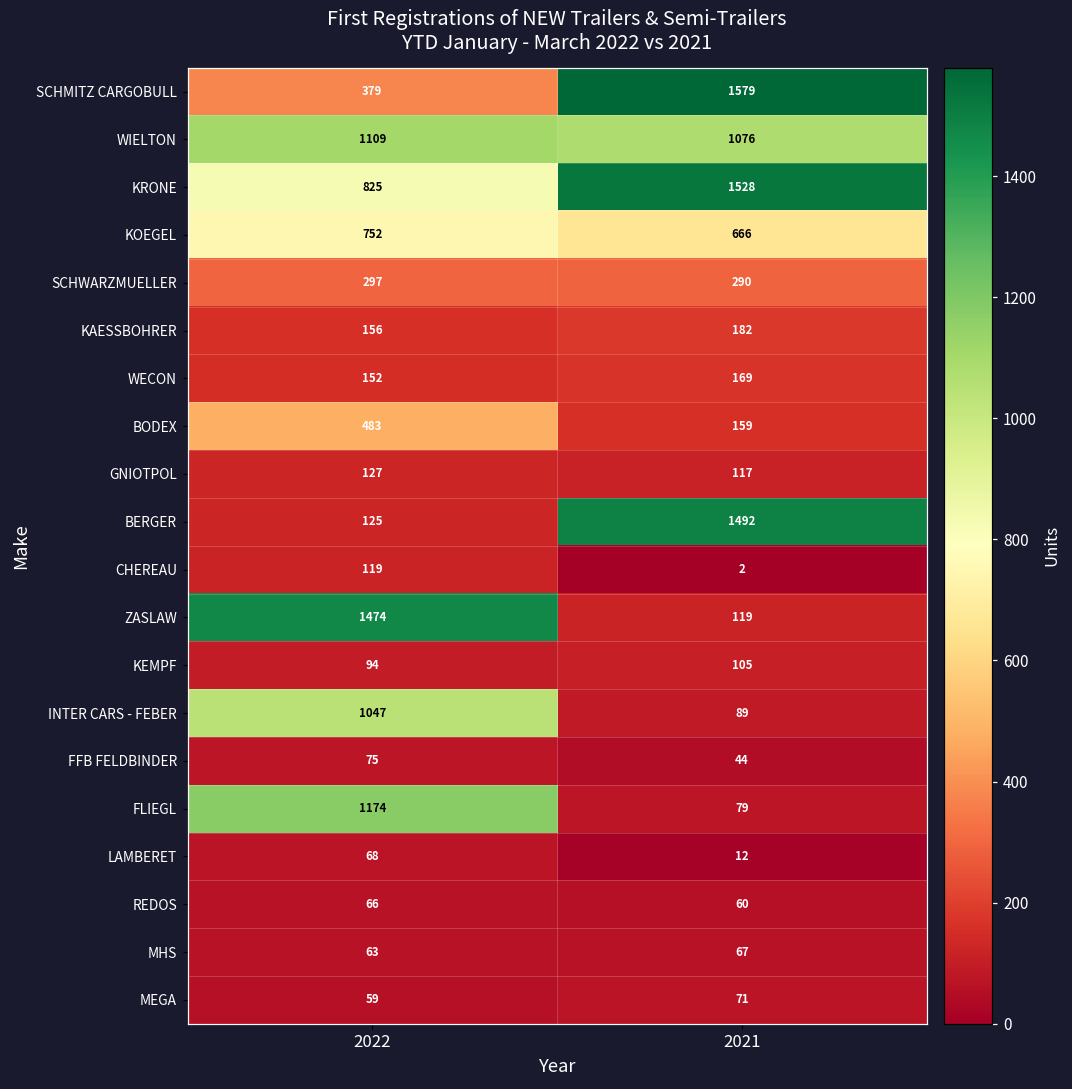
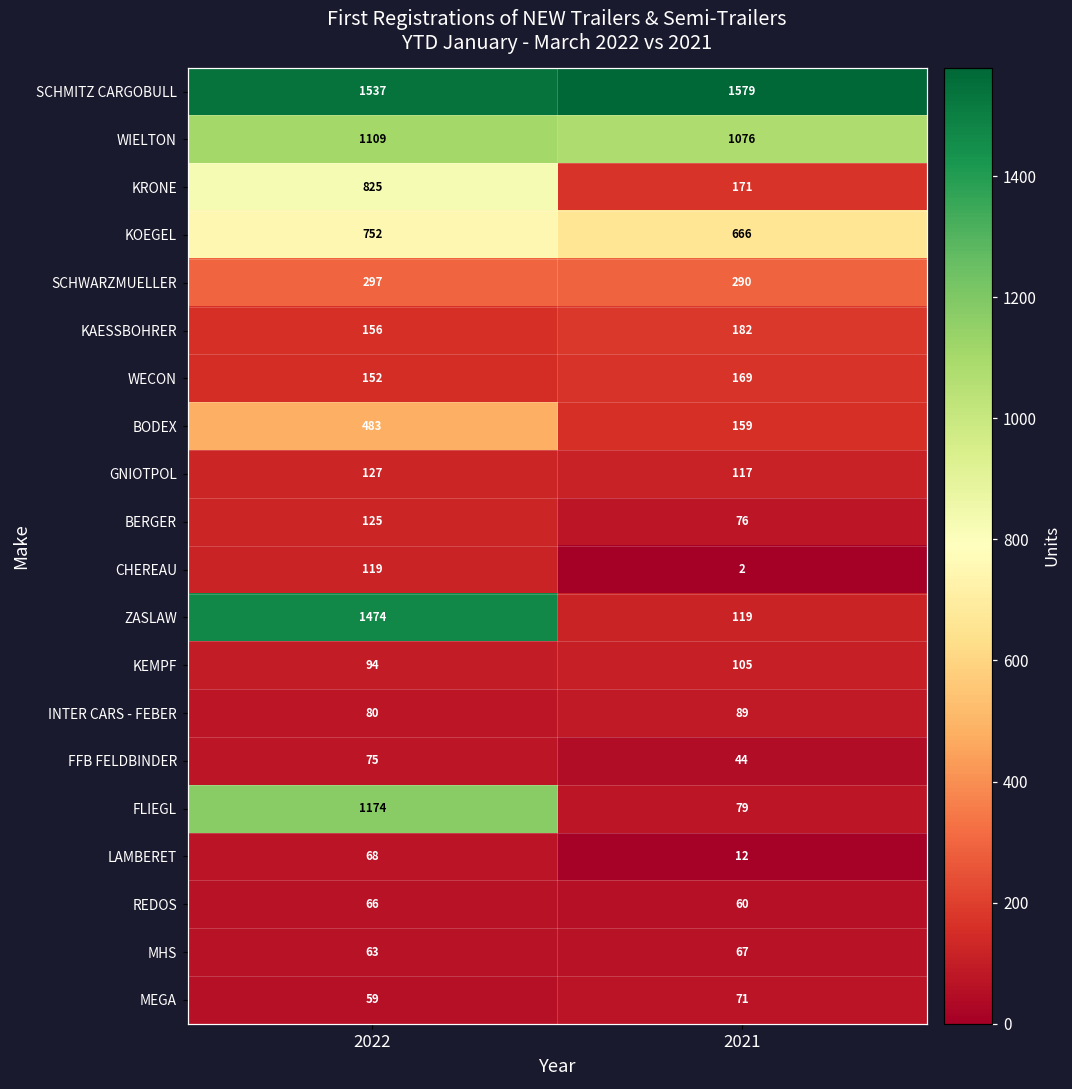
SCHMITZ CARGOBULL, 2022: 379 -> 1537
KRONE, 2021: 1528 -> 171
BERGER, 2021: 1492 -> 76
INTER CARS - FEBER, 2022: 1047 -> 80
